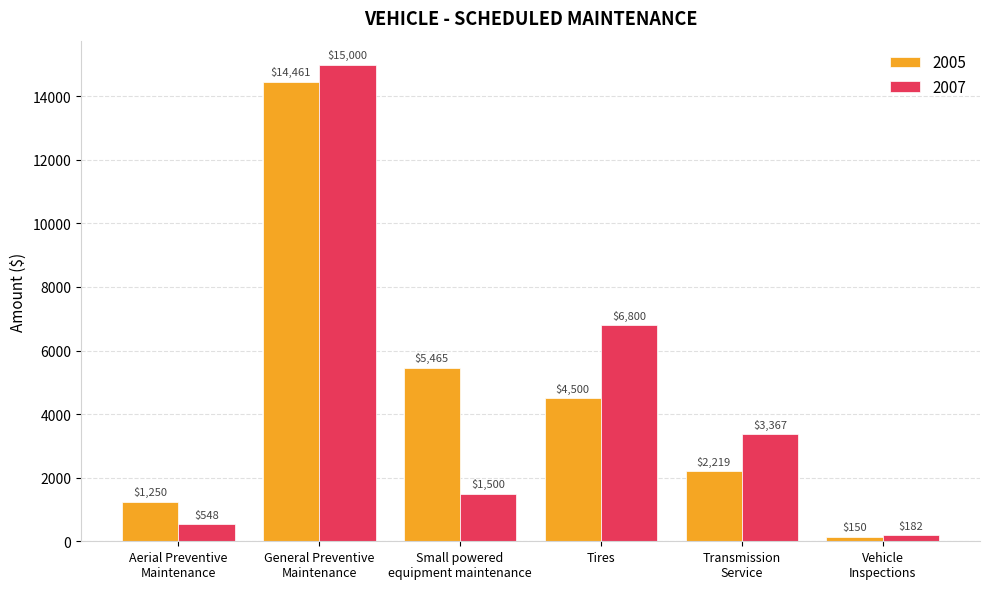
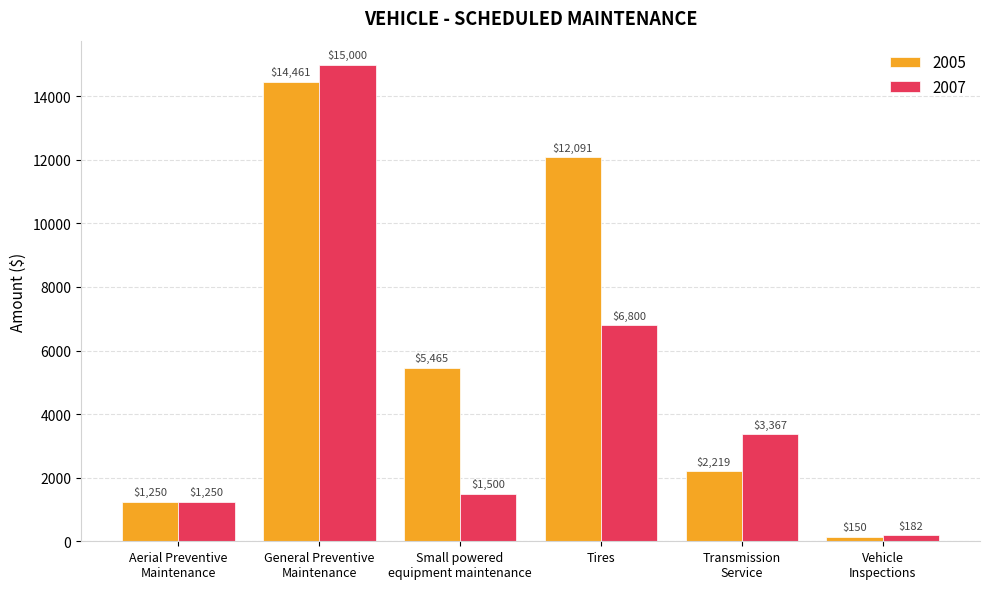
2007, Aerial Preventive Maintenance: $548 -> $1,250
2005, Tires: $4,500 -> $12,091
